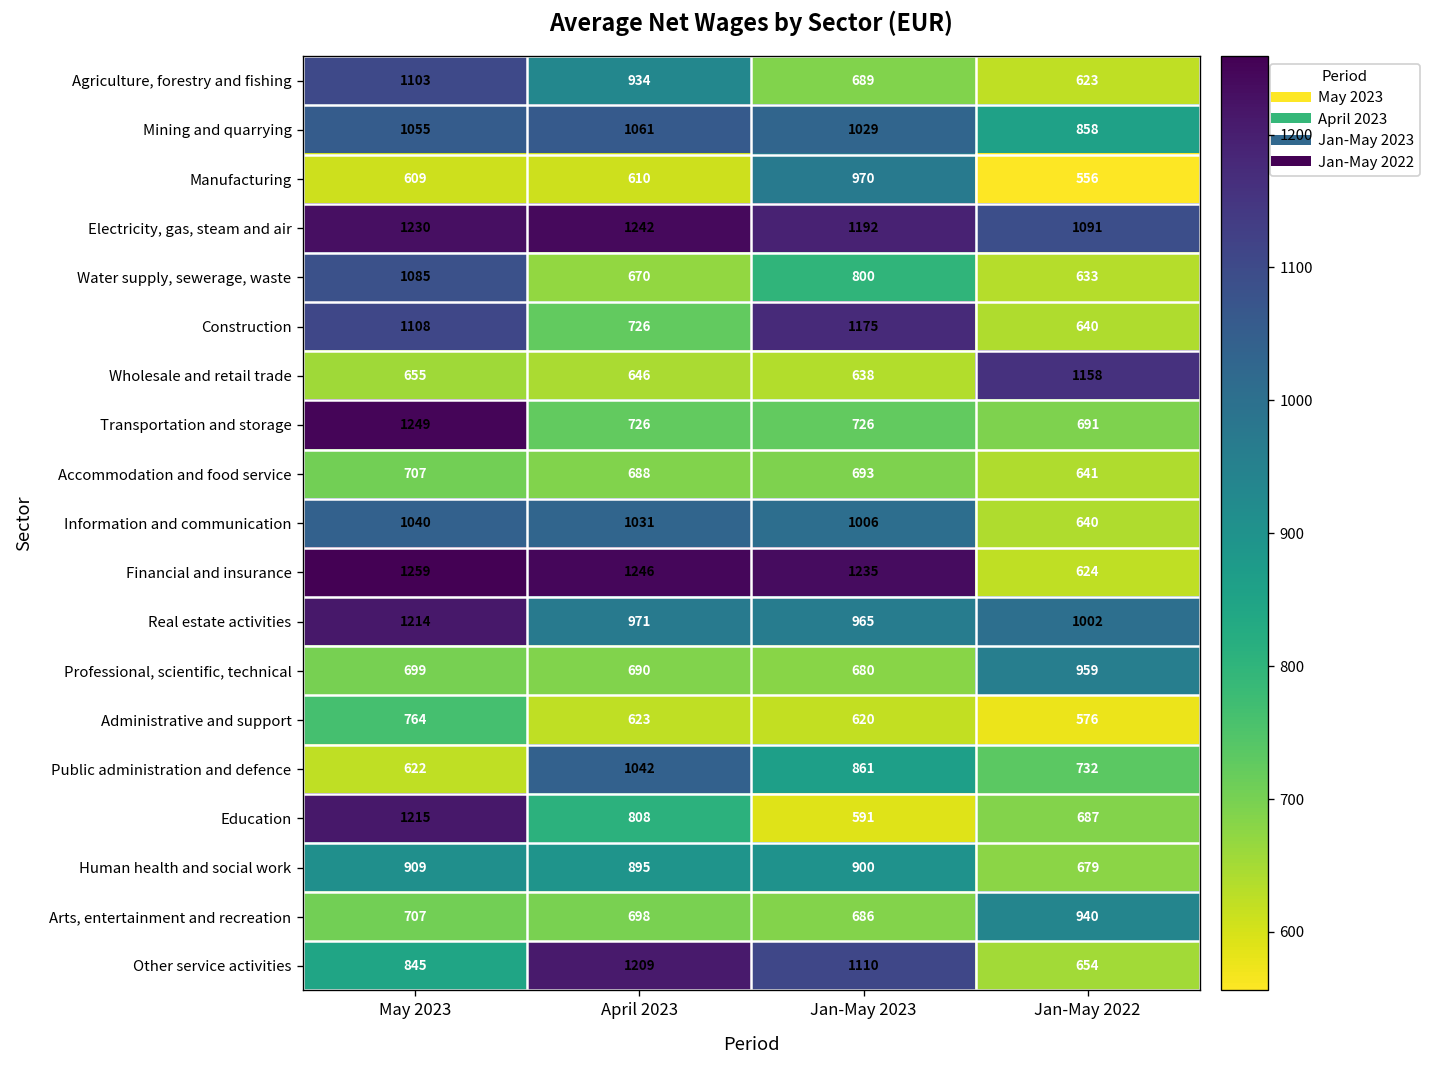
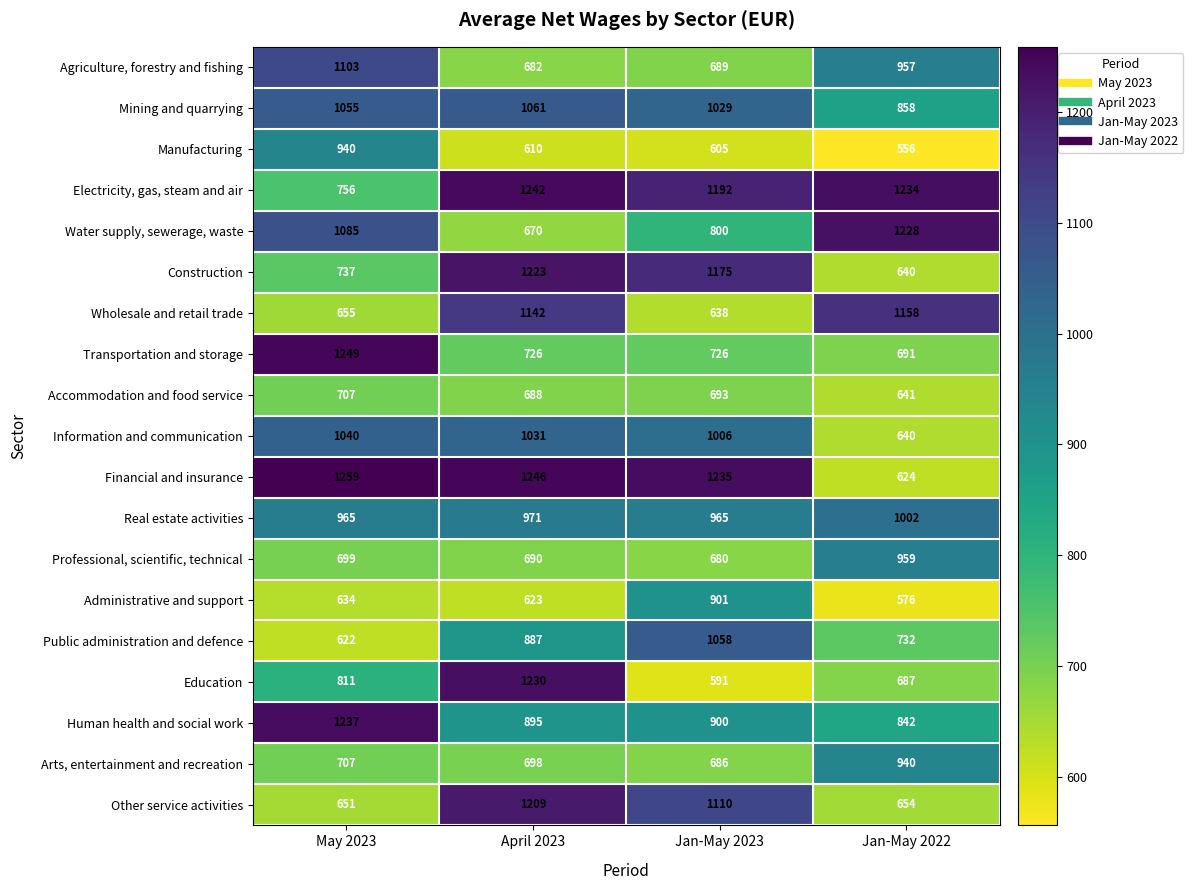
Agriculture, forestry and fishing, April 2023: 934 -> 682
Agriculture, forestry and fishing, Jan-May 2022: 623 -> 957
Manufacturing, May 2023: 609 -> 940
Manufacturing, Jan-May 2023: 970 -> 605
Electricity, gas, steam and air, May 2023: 1230 -> 756
Electricity, gas, steam and air, Jan-May 2022: 1091 -> 1234
Water supply, sewerage, waste, Jan-May 2022: 633 -> 1228
Construction, May 2023: 1108 -> 737
Construction, April 2023: 726 -> 1223
Wholesale and retail trade, April 2023: 646 -> 1142
Real estate activities, May 2023: 1214 -> 965
Administrative and support, May 2023: 764 -> 634
Administrative and support, Jan-May 2023: 620 -> 901
Public administration and defence, April 2023: 1042 -> 887
Public administration and defence, Jan-May 2023: 861 -> 1058
Education, May 2023: 1215 -> 811
Education, April 2023: 808 -> 1230
Human health and social work, May 2023: 909 -> 1237
Human health and social work, Jan-May 2022: 679 -> 842
Other service activities, May 2023: 845 -> 651
